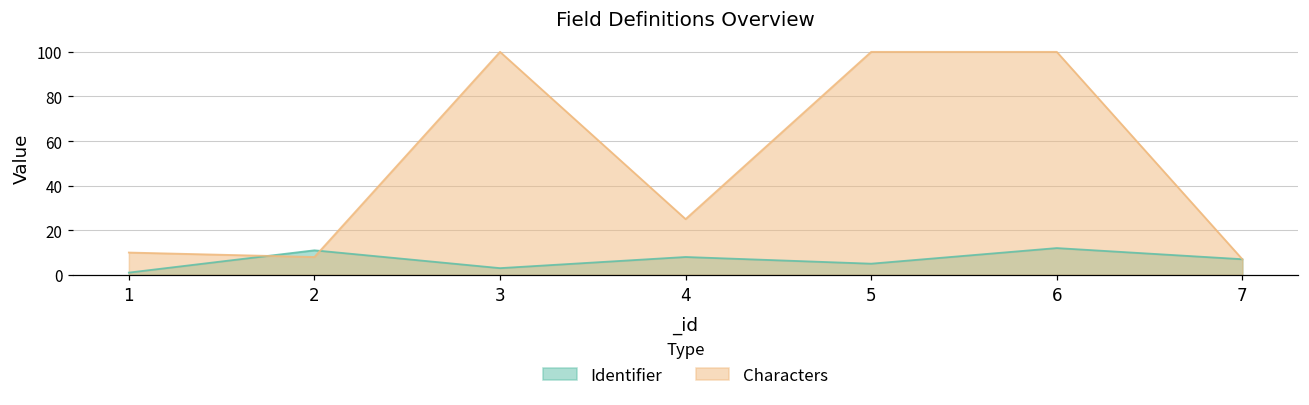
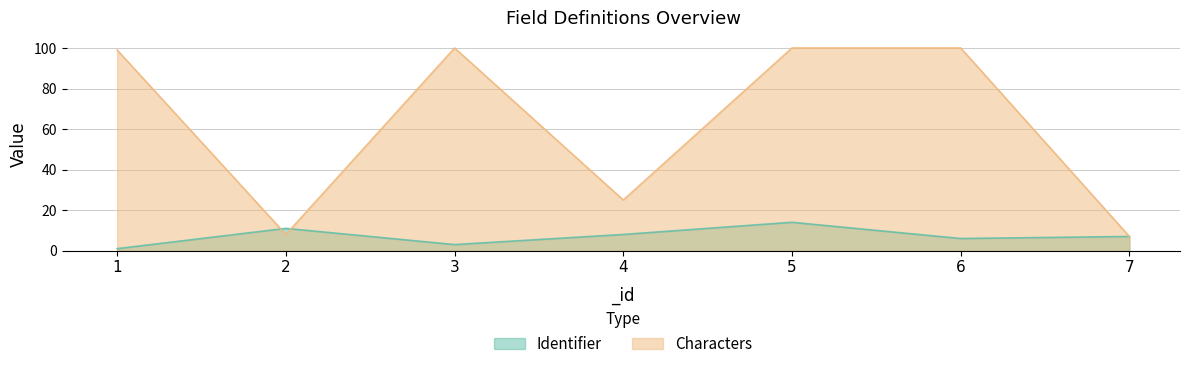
Characters, 1: 10 -> 99
Identifier, 5: 5 -> 14
Identifier, 6: 12 -> 6
